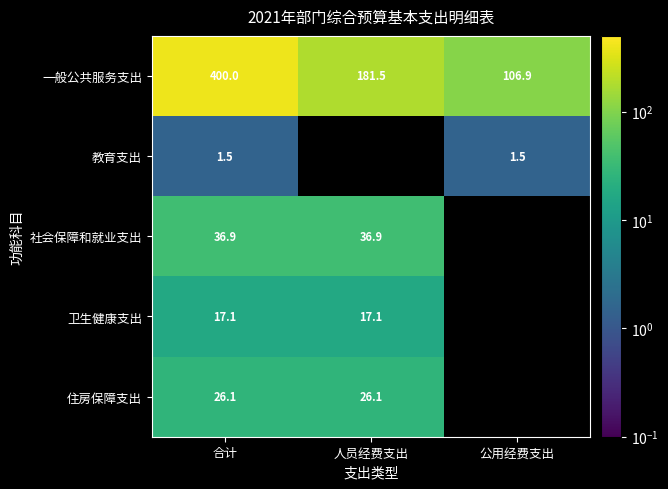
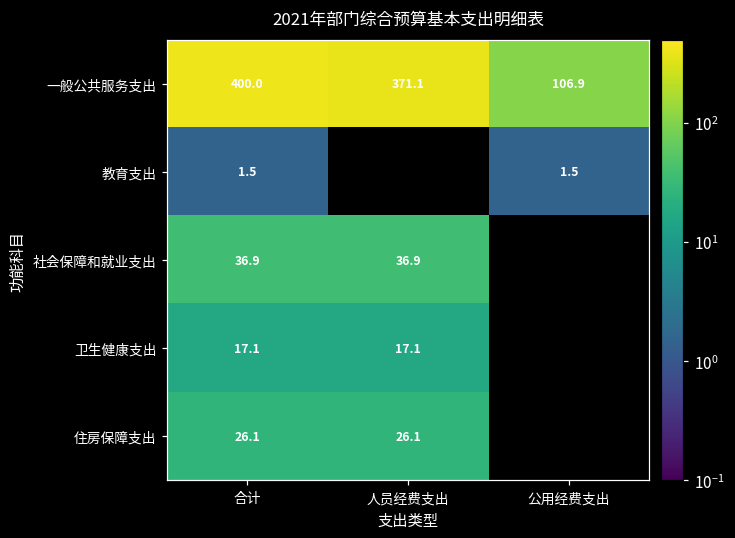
一般公共服务支出, 人员经费支出: 181.5 -> 371.1
